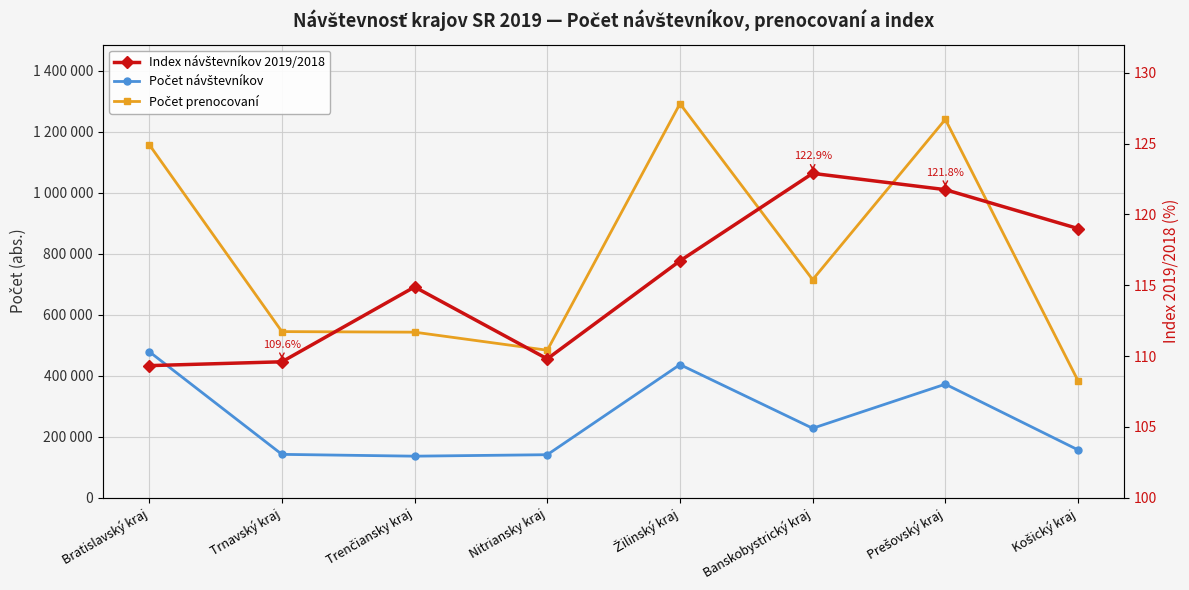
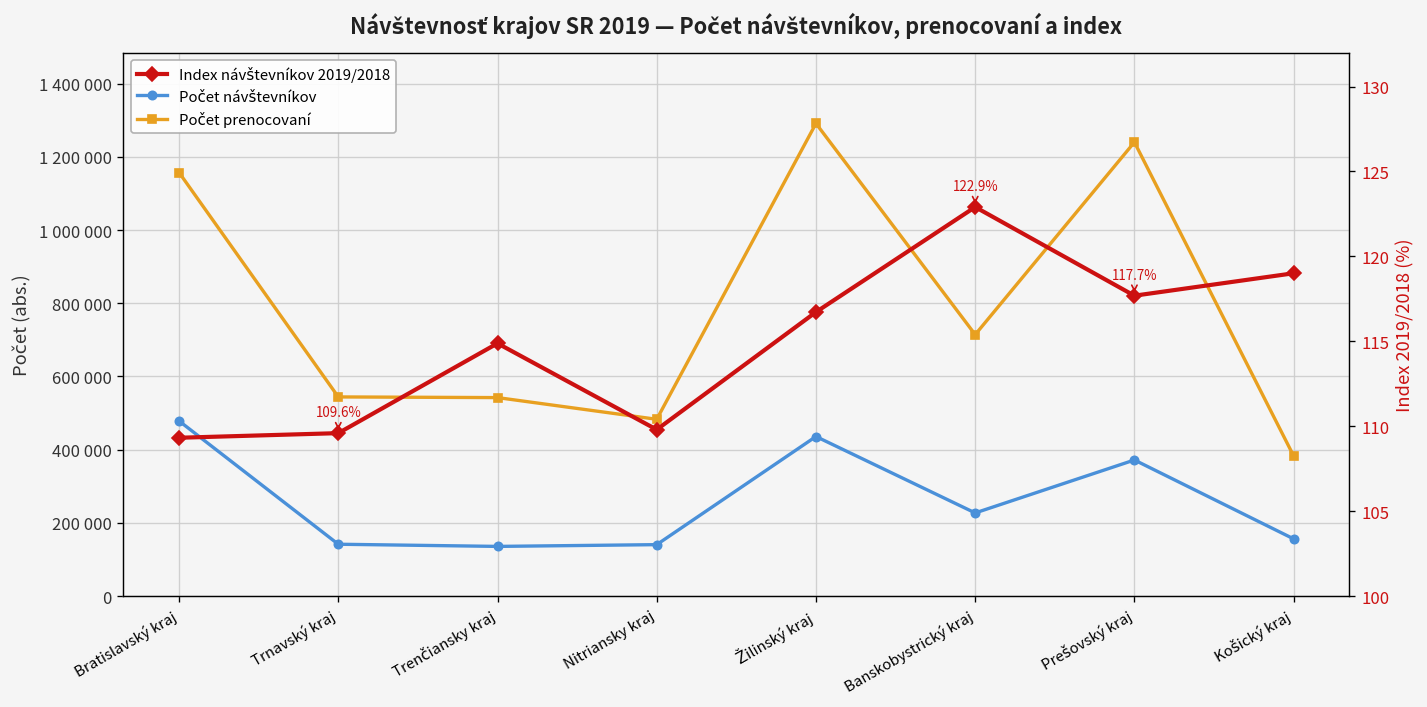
Index návštevníkov 2019/2018, Prešovský kraj: 121.8% -> 117.7%
